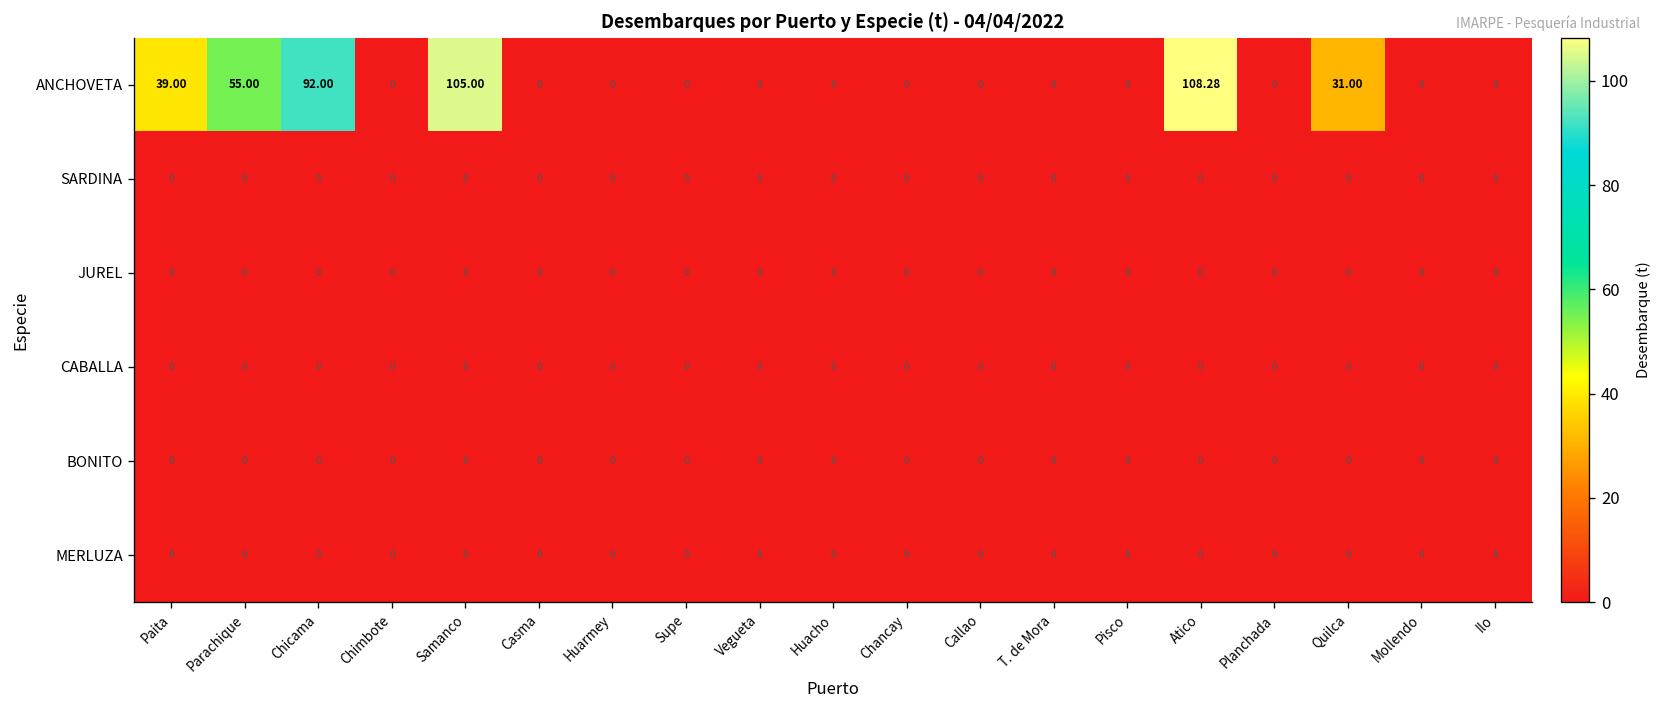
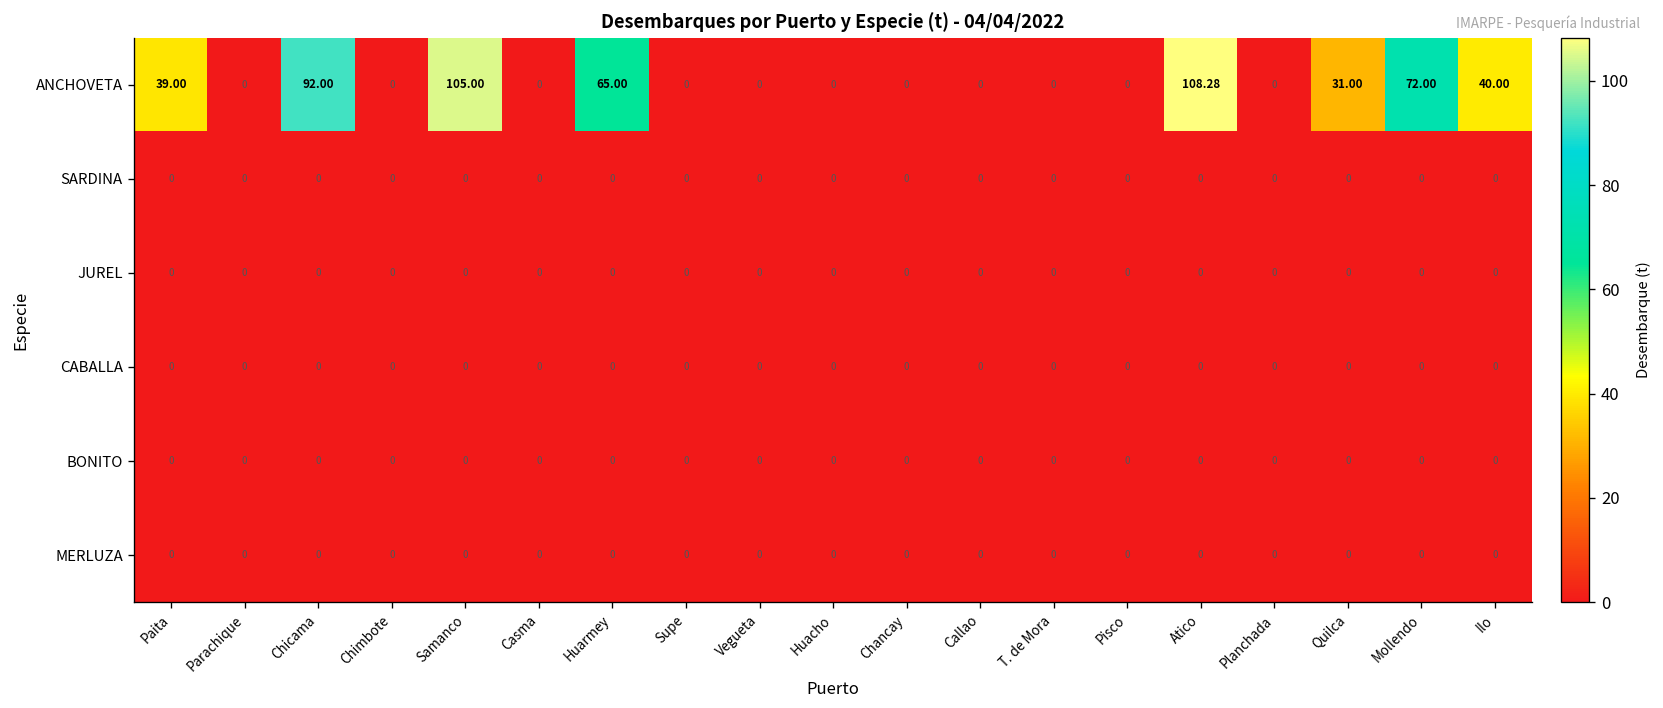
ANCHOVETA, Parachique: 55.00 -> 0
ANCHOVETA, Huarmey: 0 -> 65.00
ANCHOVETA, Mollendo: 0 -> 72.00
ANCHOVETA, Ilo: 0 -> 40.00
